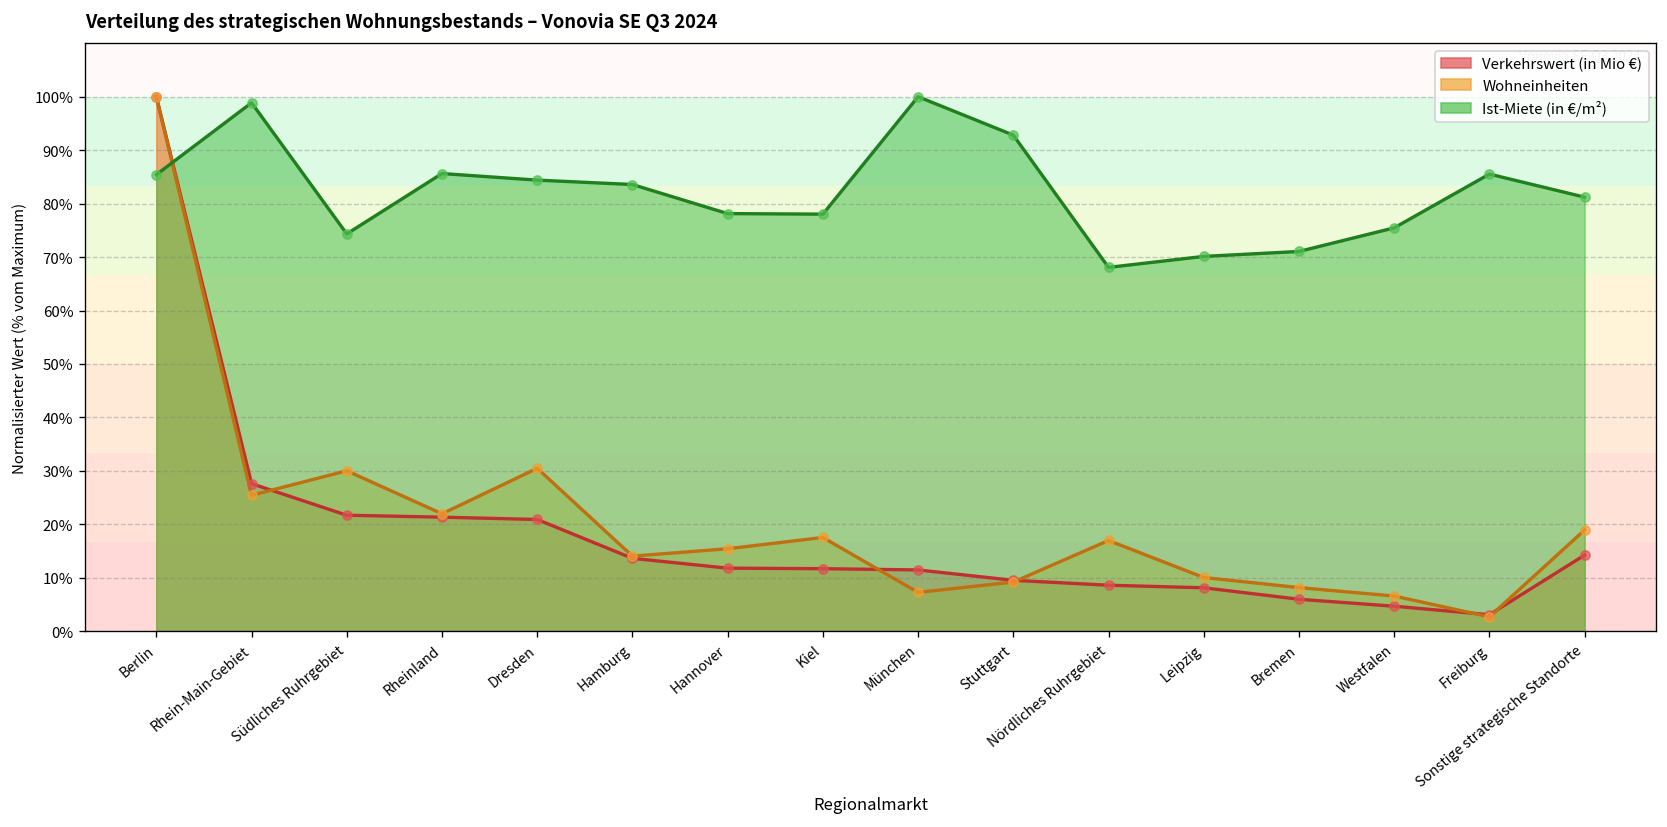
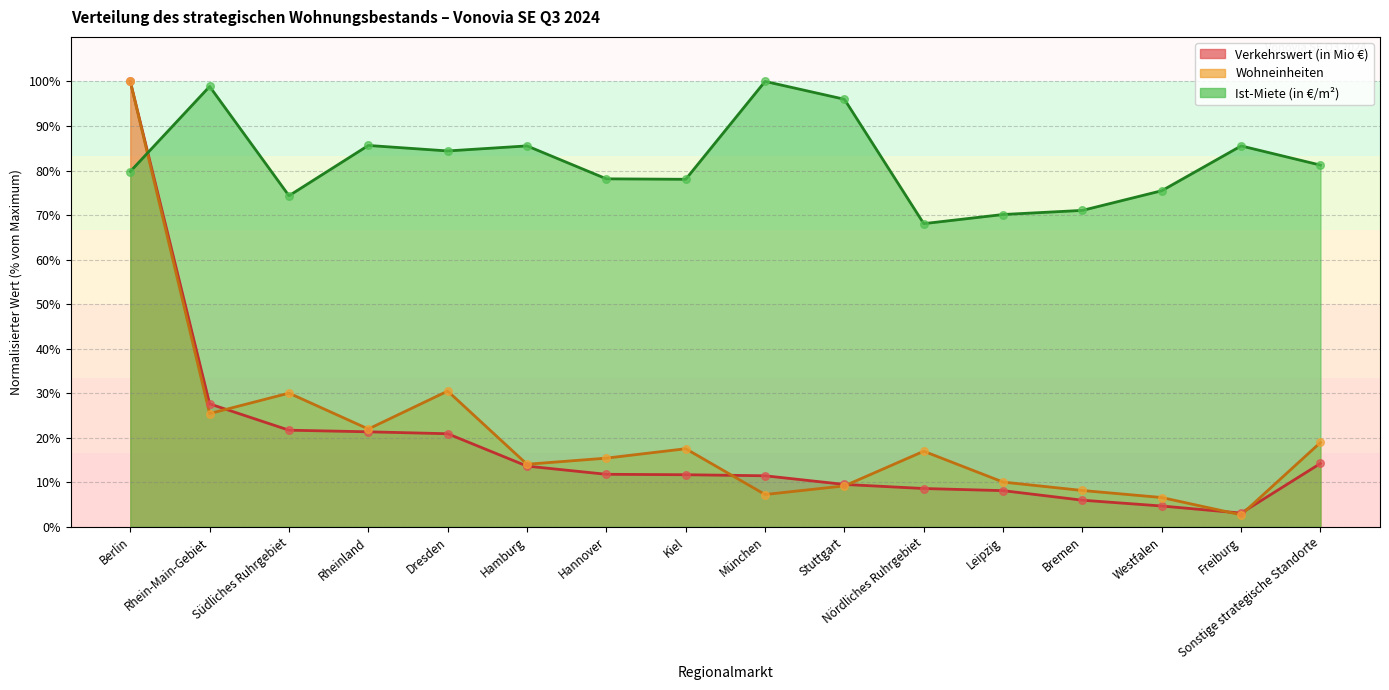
Ist-Miete (in €/m²), Berlin: 85% -> 80%
Ist-Miete (in €/m²), Hamburg: 84% -> 86%
Ist-Miete (in €/m²), Stuttgart: 93% -> 96%
